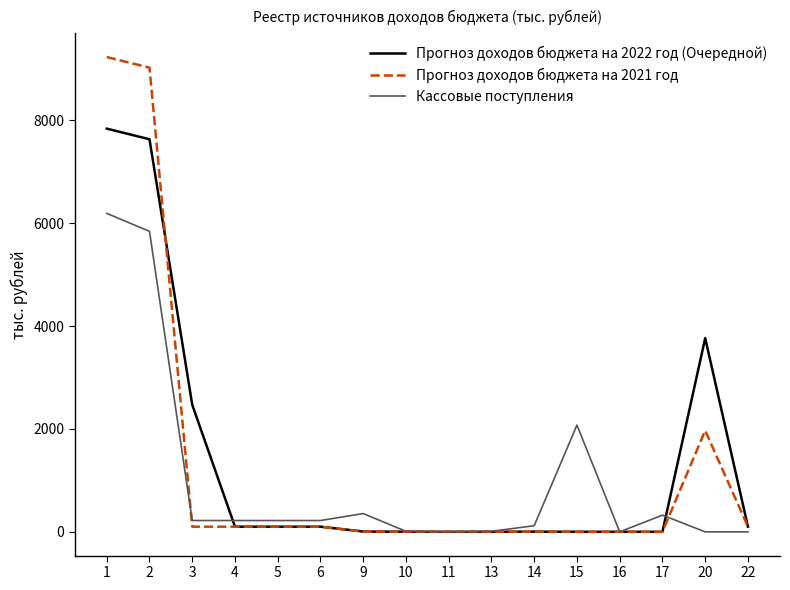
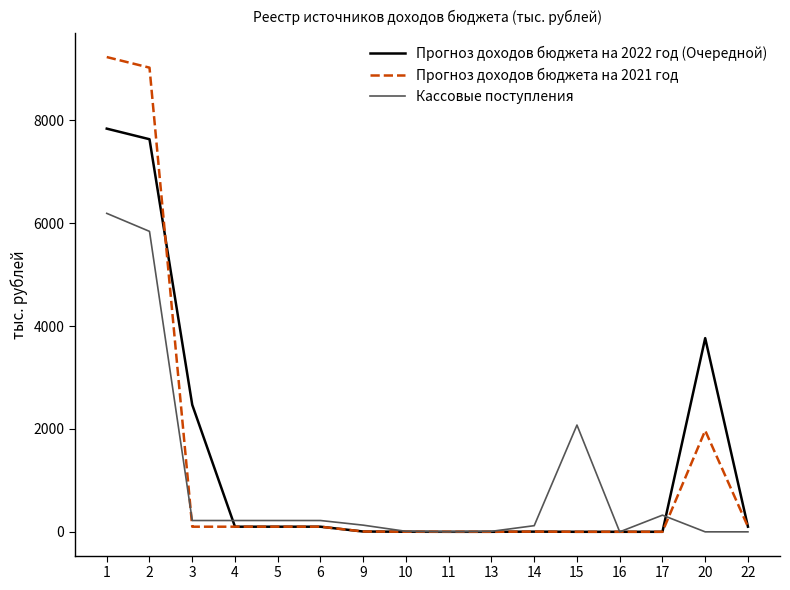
Кассовые поступления, 9: 400 -> 100
